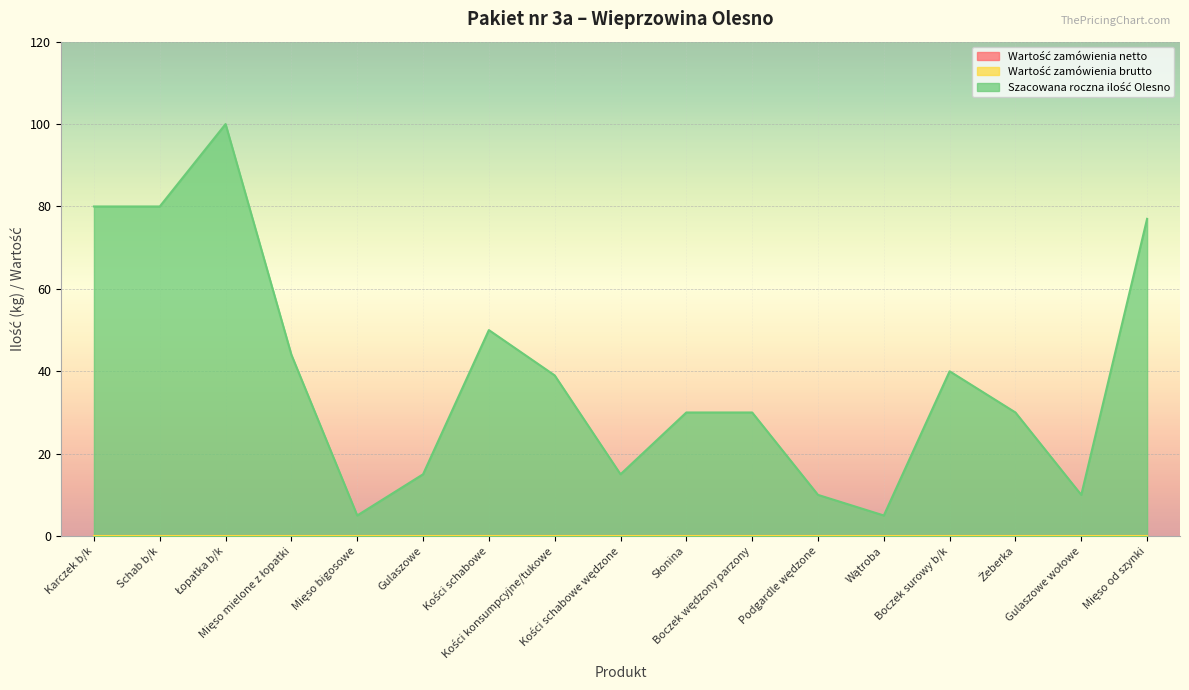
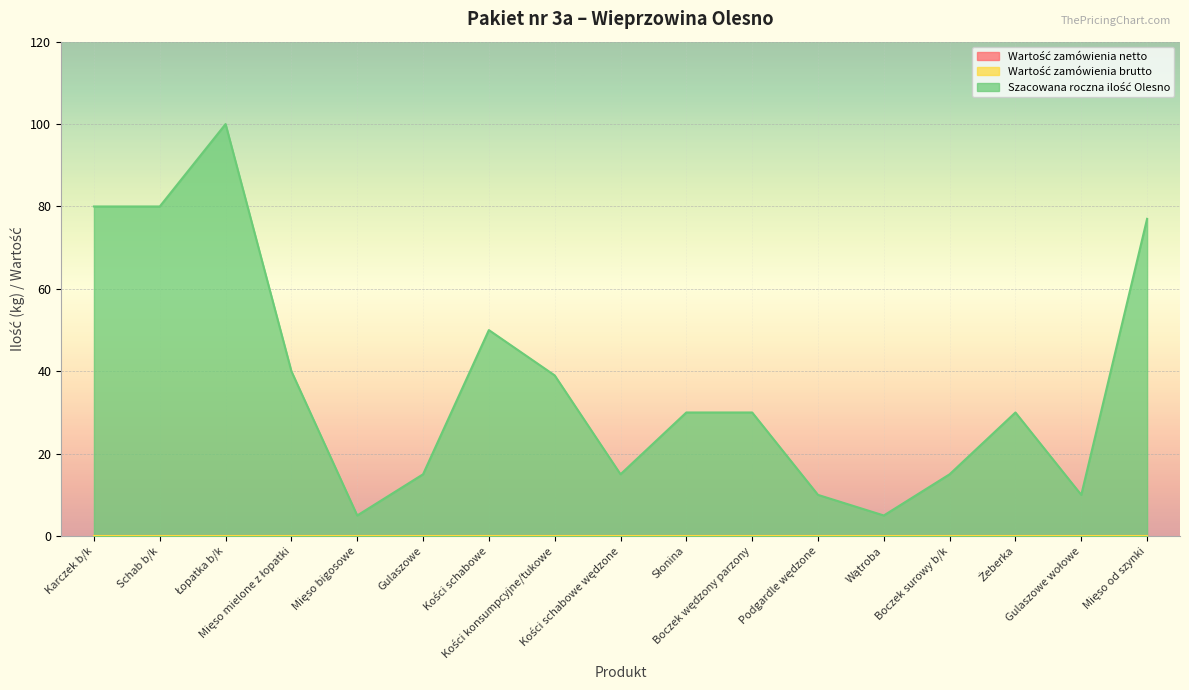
Szacowana roczna ilość Olesno, Mięso mielone z łopatki: 44 -> 40
Szacowana roczna ilość Olesno, Boczek surowy b/k: 40 -> 15
